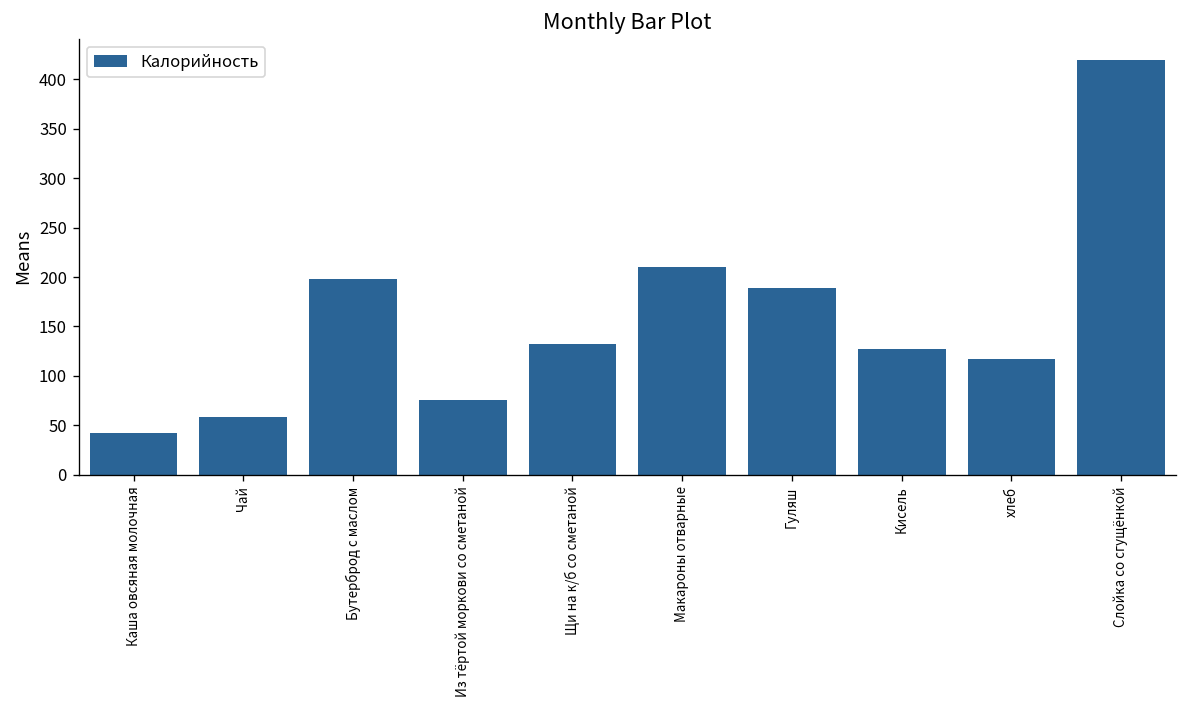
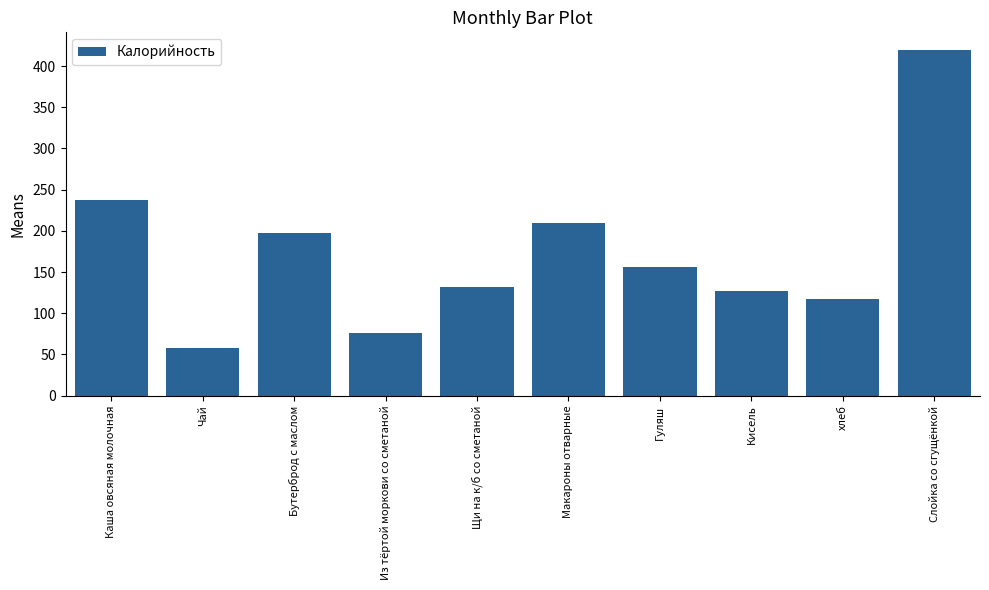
Каша овсяная молочная: 40 -> 240
Гуляш: 190 -> 160
